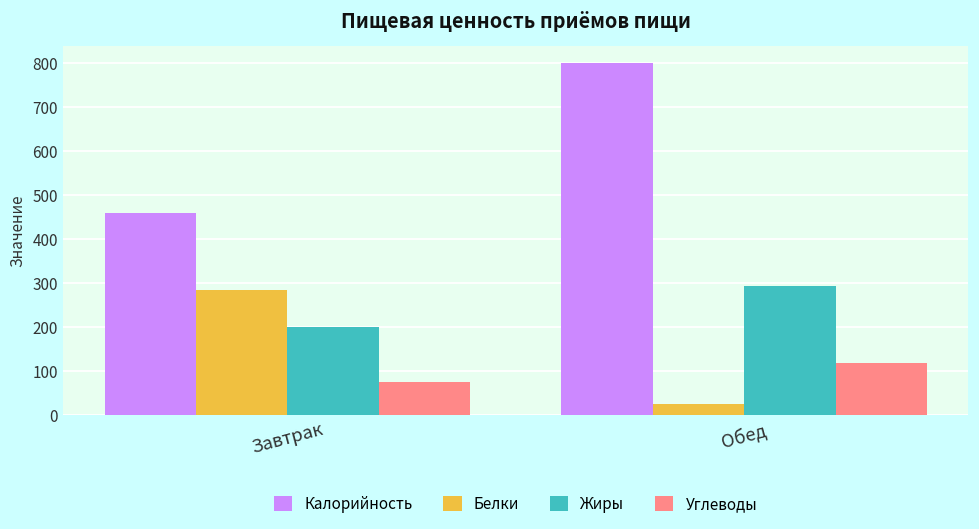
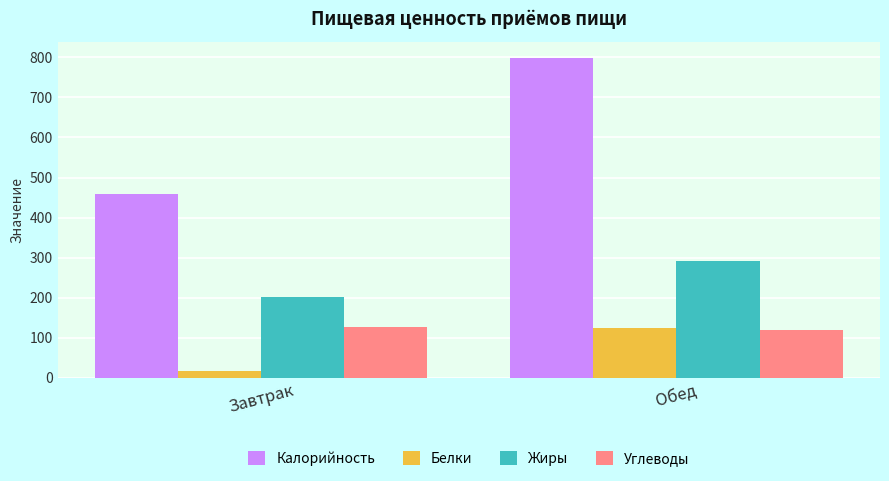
Белки, Завтрак: 280 -> 20
Углеводы, Завтрак: 80 -> 130
Белки, Обед: 30 -> 120
